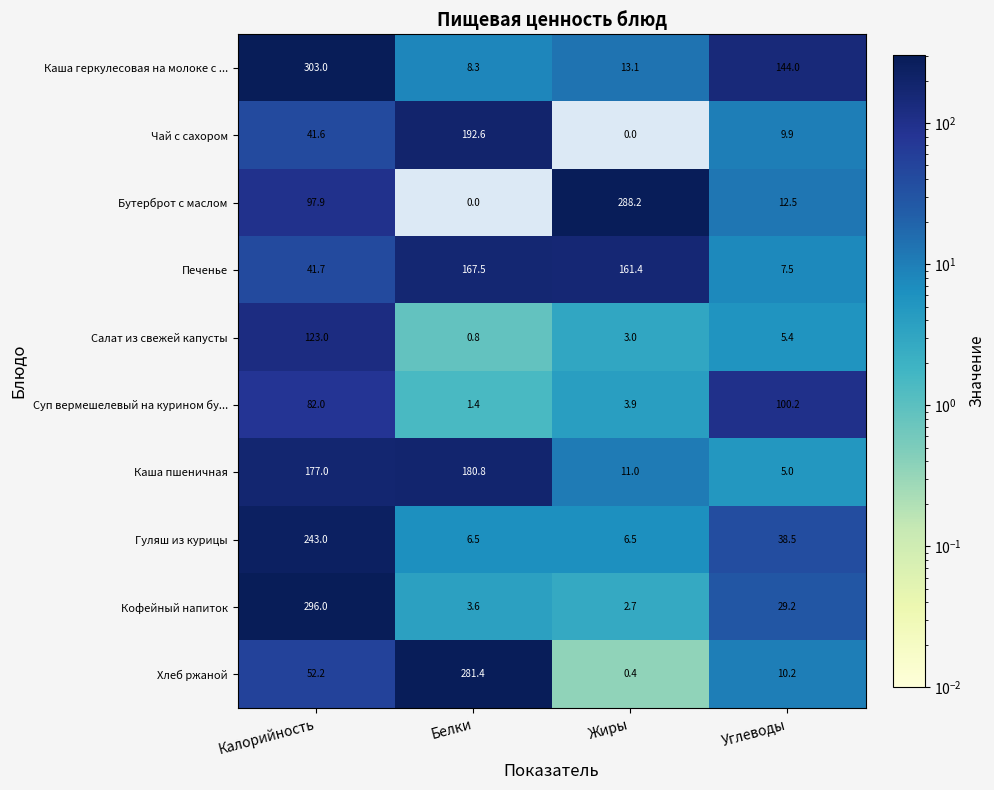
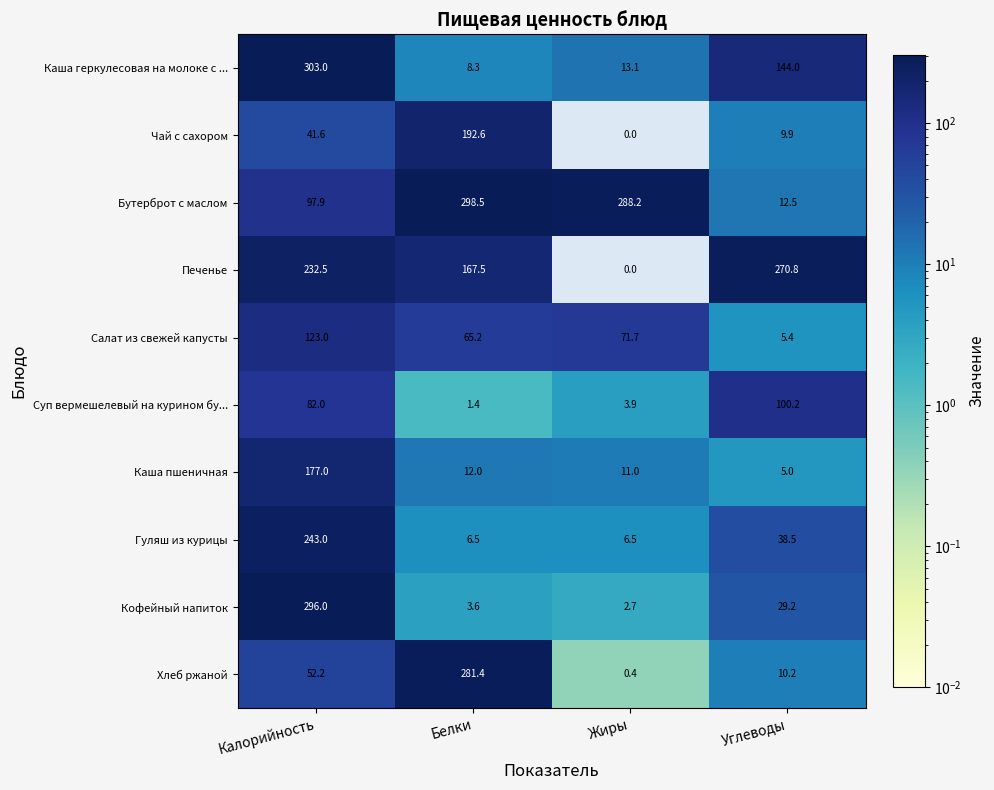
Бутерброт с маслом, Белки: 0.0 -> 298.5
Печенье, Калорийность: 41.7 -> 232.5
Печенье, Жиры: 161.4 -> 0.0
Печенье, Углеводы: 7.5 -> 270.8
Салат из свежей капусты, Белки: 0.8 -> 65.2
Салат из свежей капусты, Жиры: 3.0 -> 71.7
Каша пшеничная, Белки: 180.8 -> 12.0
